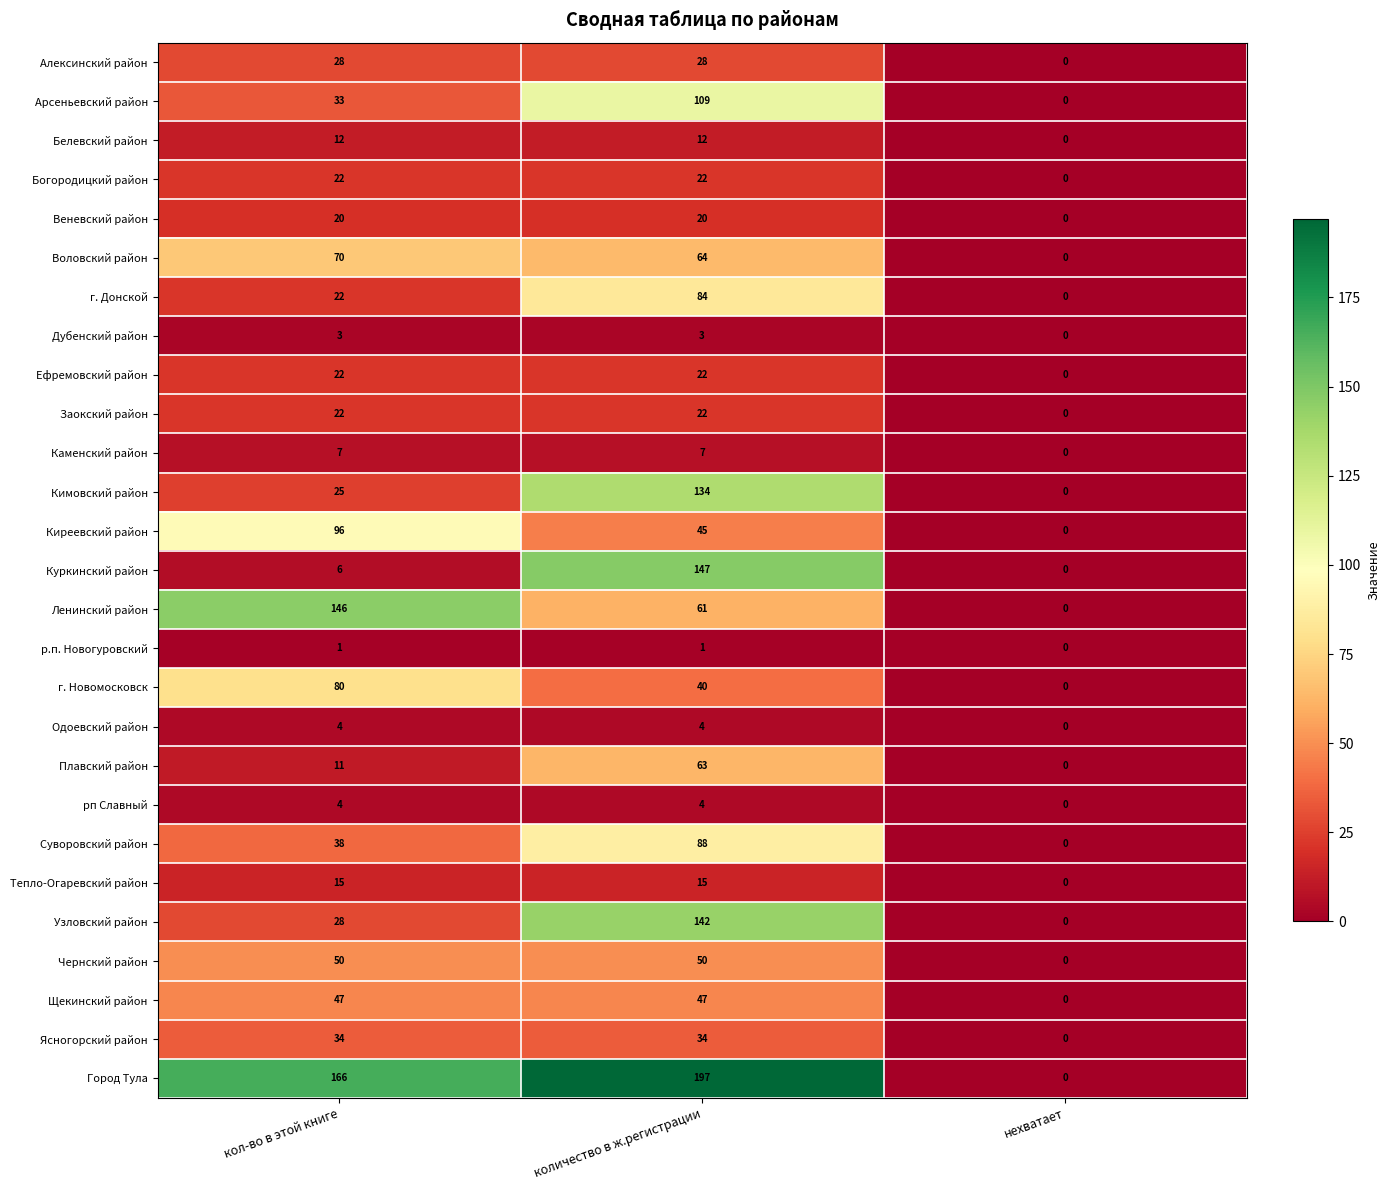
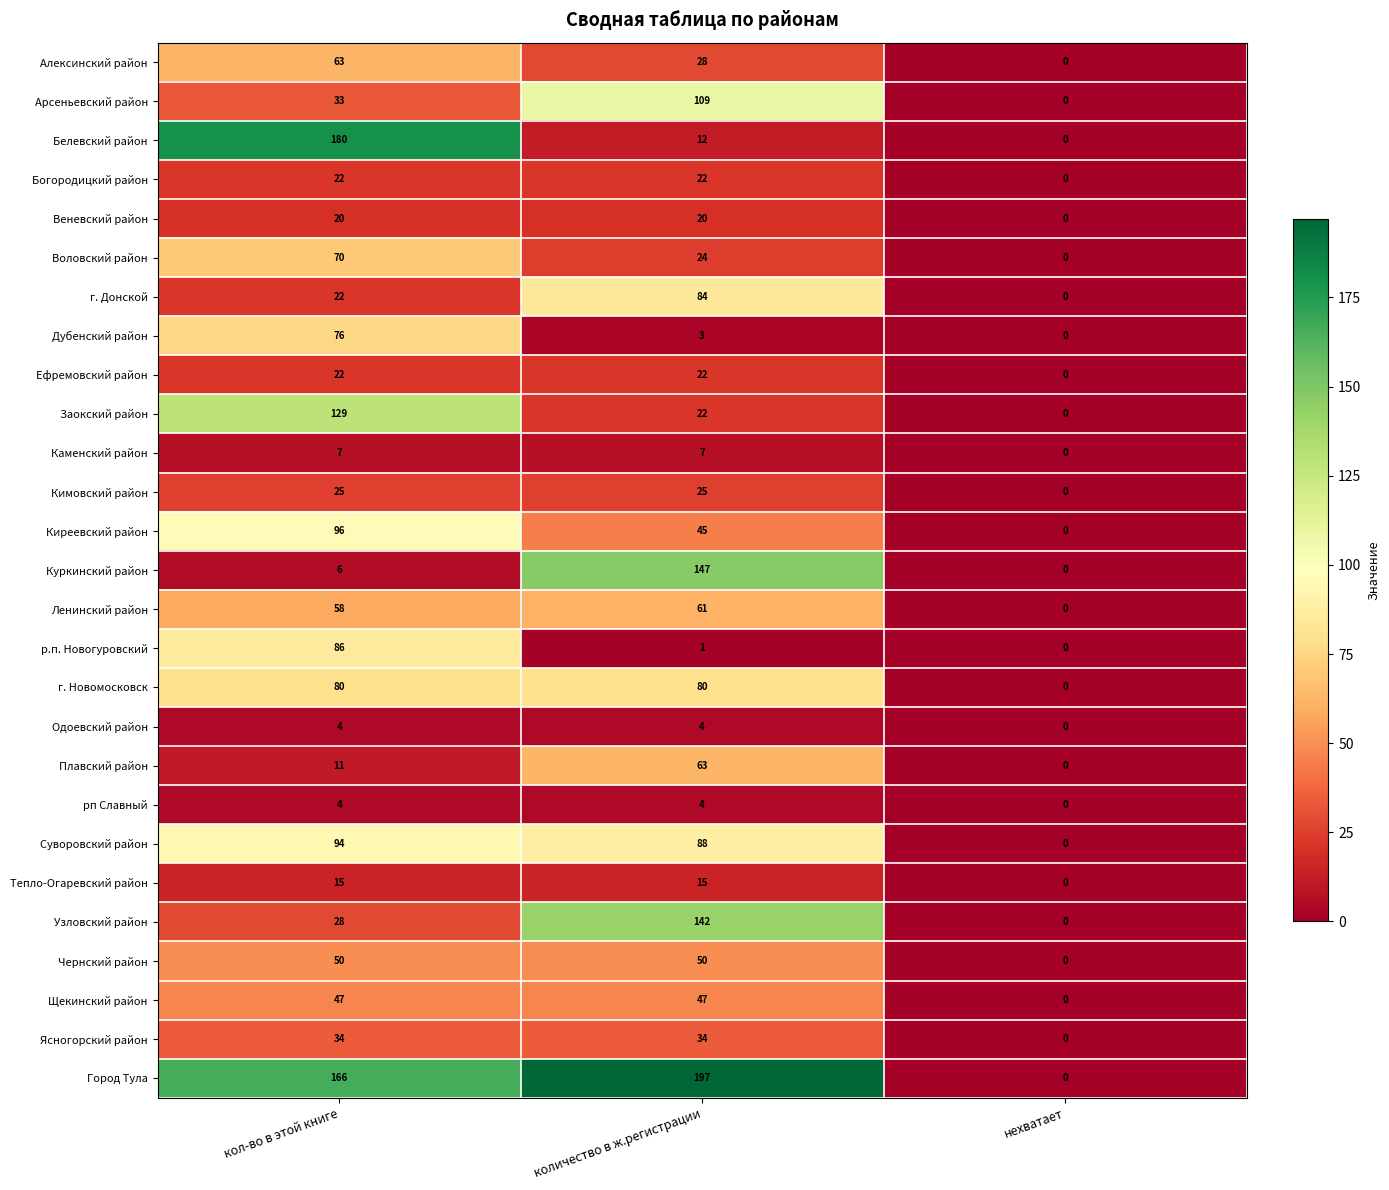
Алексинский район, кол-во в этой книге: 28 -> 63
Белевский район, кол-во в этой книге: 12 -> 180
Воловский район, количество в ж.регистрации: 64 -> 24
Дубенский район, кол-во в этой книге: 3 -> 76
Заокский район, кол-во в этой книге: 22 -> 129
Кимовский район, количество в ж.регистрации: 134 -> 25
Ленинский район, кол-во в этой книге: 146 -> 58
р.п. Новогуровский, кол-во в этой книге: 1 -> 86
г. Новомосковск, количество в ж.регистрации: 40 -> 80
Суворовский район, кол-во в этой книге: 38 -> 94
